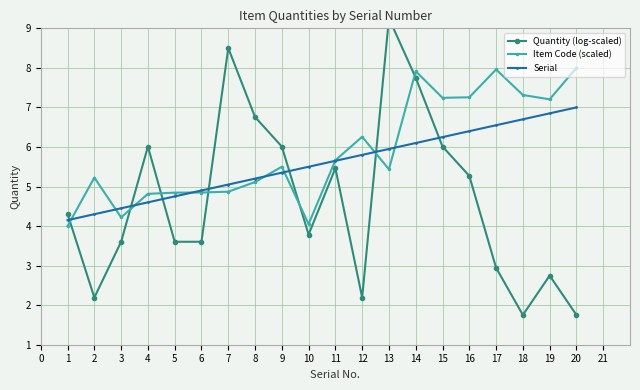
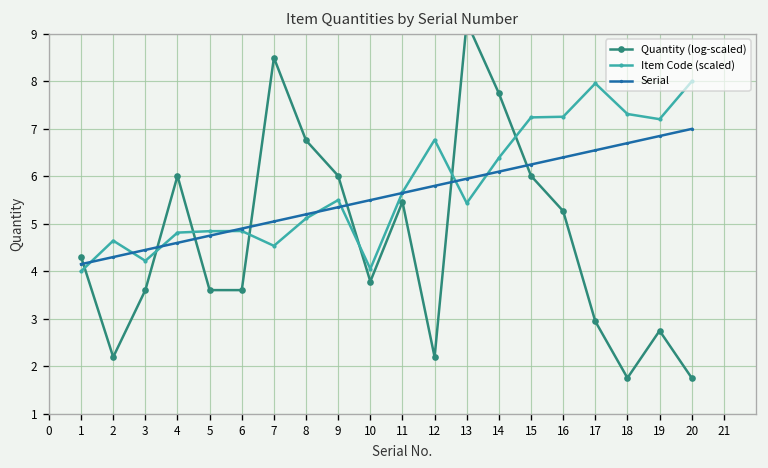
Item Code (scaled), 2: 5.2 -> 4.6
Item Code (scaled), 7: 4.9 -> 4.5
Item Code (scaled), 12: 6.3 -> 6.8
Item Code (scaled), 14: 7.9 -> 6.4
